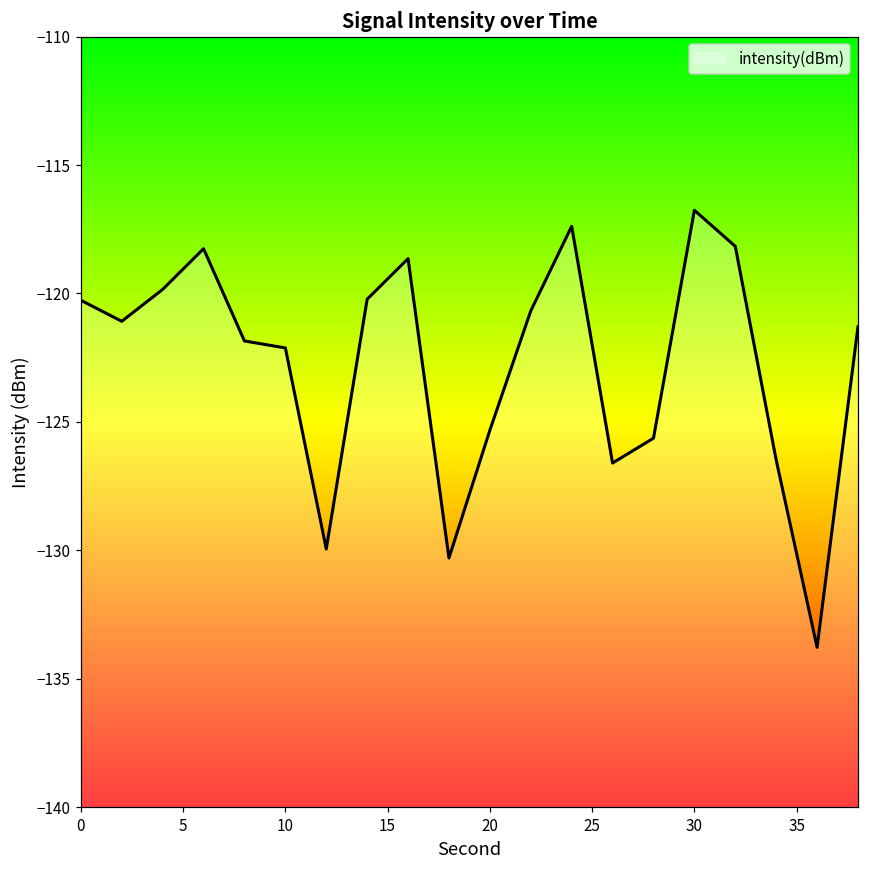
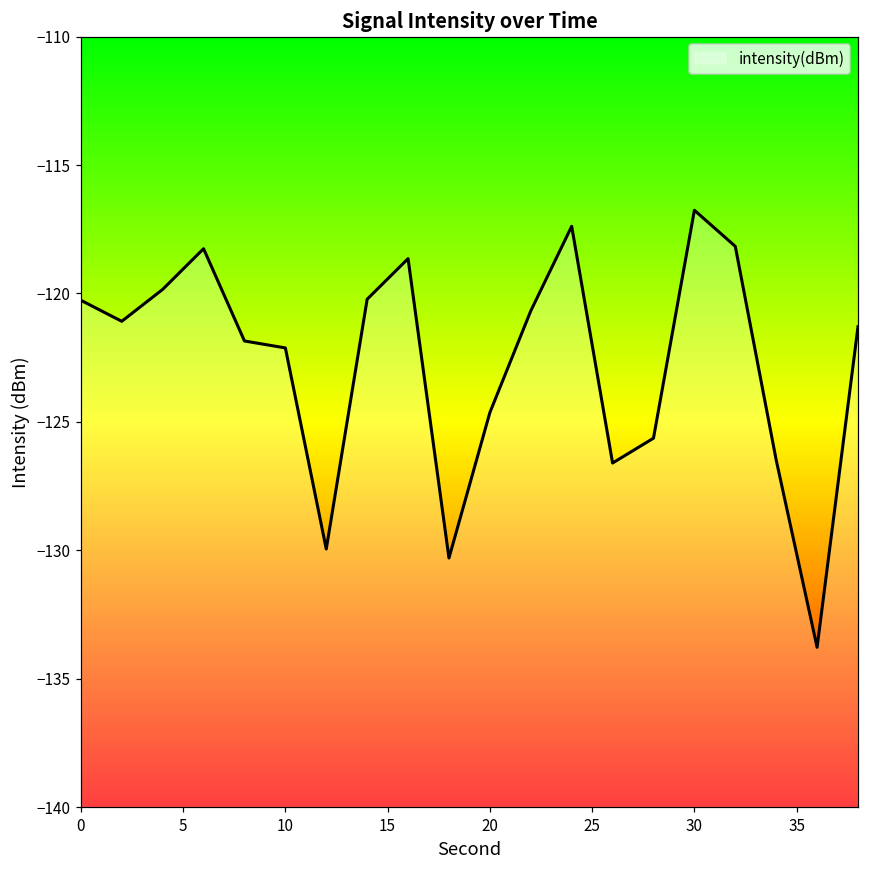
20: -125.3 -> -124.6
